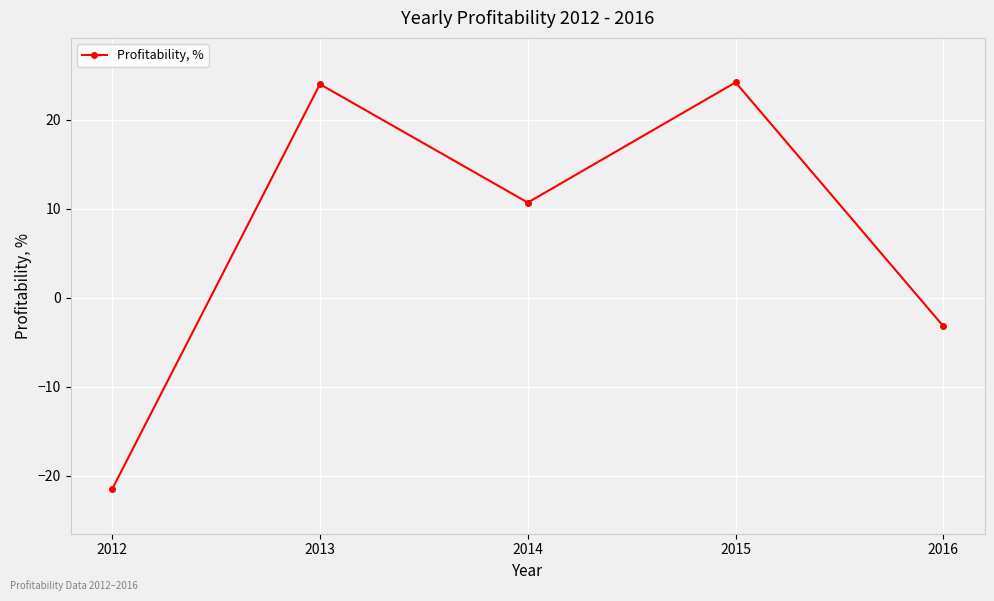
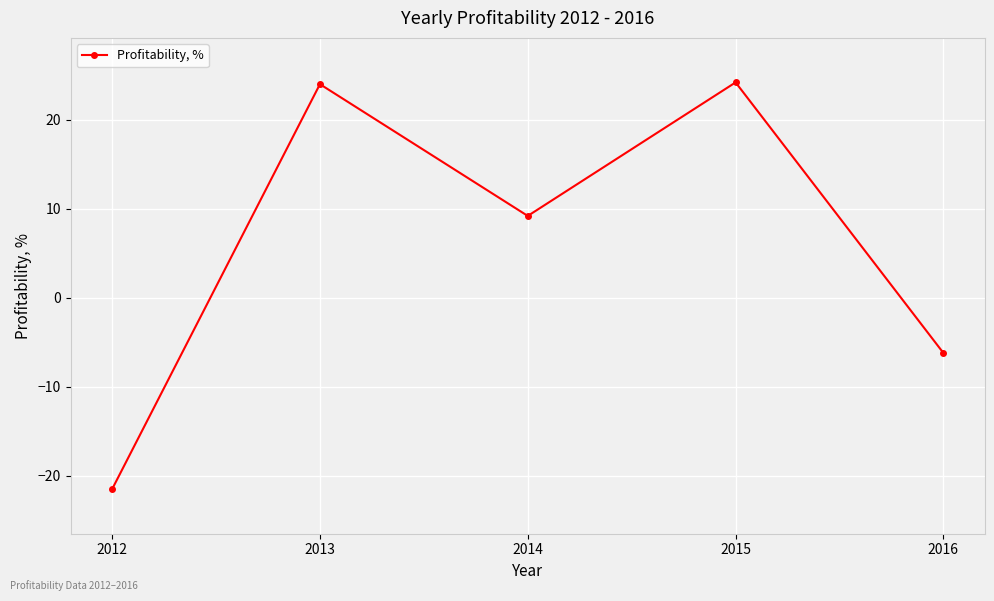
2014: 11 -> 9
2016: -3 -> -6
